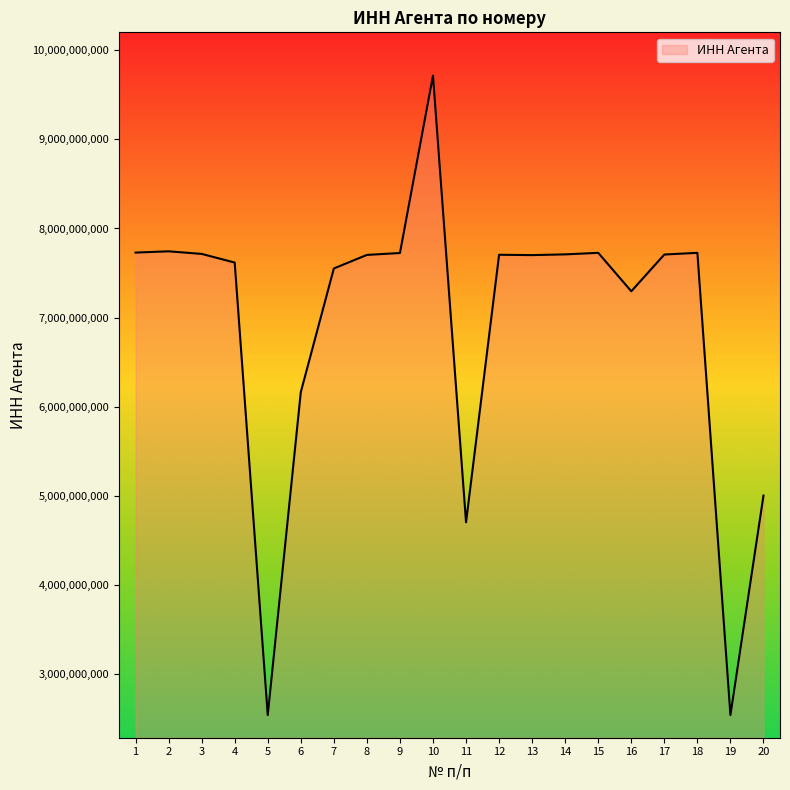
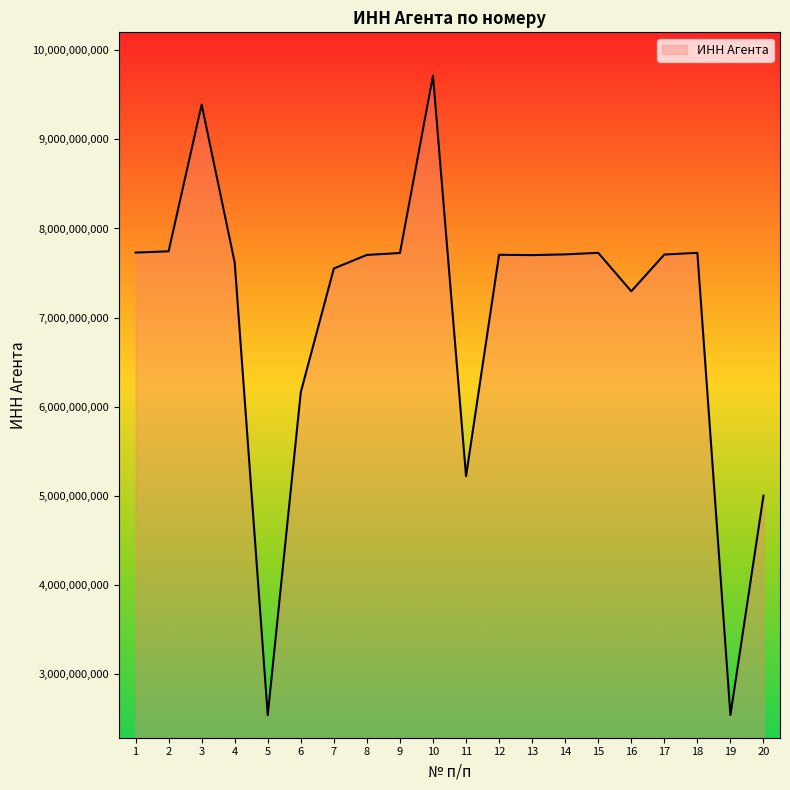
3: 7,700,000,000 -> 9,400,000,000
11: 4,700,000,000 -> 5,200,000,000
